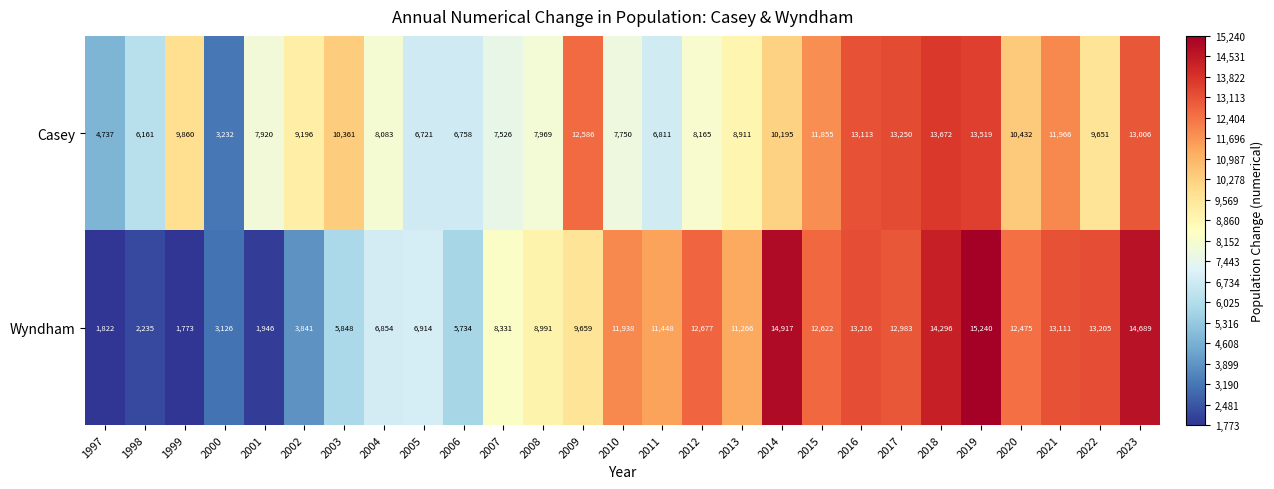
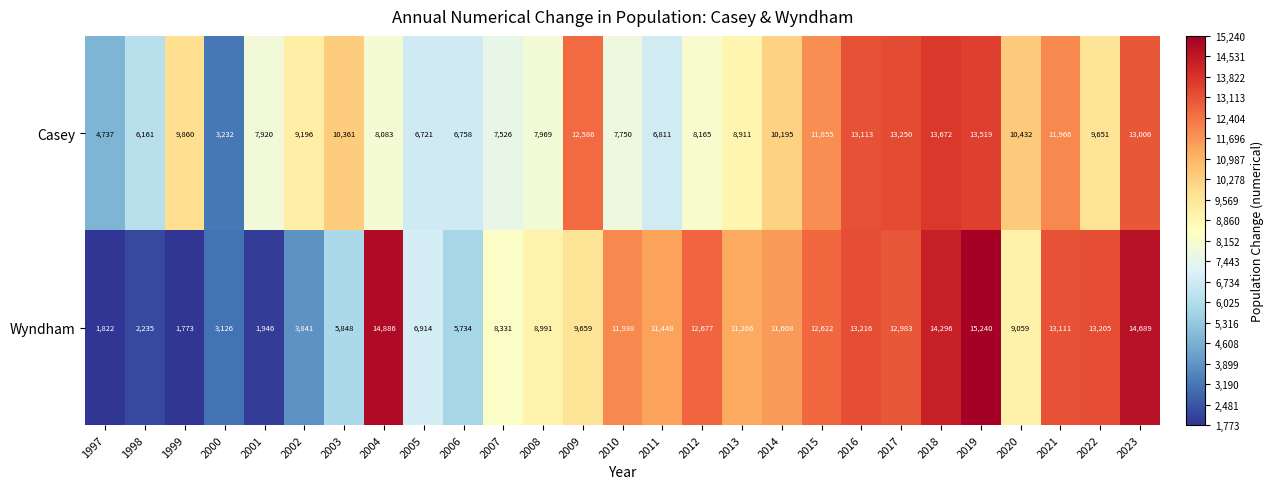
Wyndham, 2004: 6,854 -> 14,886
Wyndham, 2014: 14,917 -> 11,608
Wyndham, 2020: 12,475 -> 9,059
